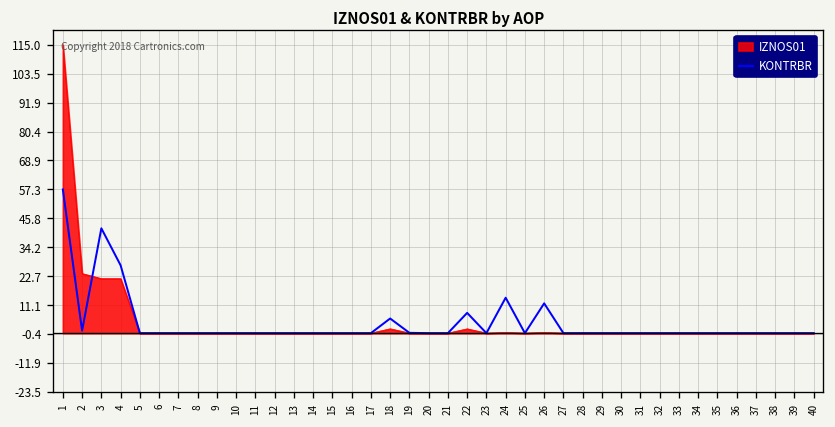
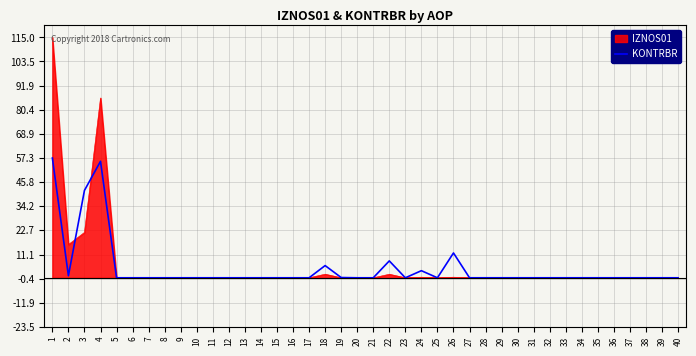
IZNOS01, 2: 24 -> 16
IZNOS01, 4: 22 -> 86
KONTRBR, 4: 27 -> 56
KONTRBR, 24: 14 -> 3
